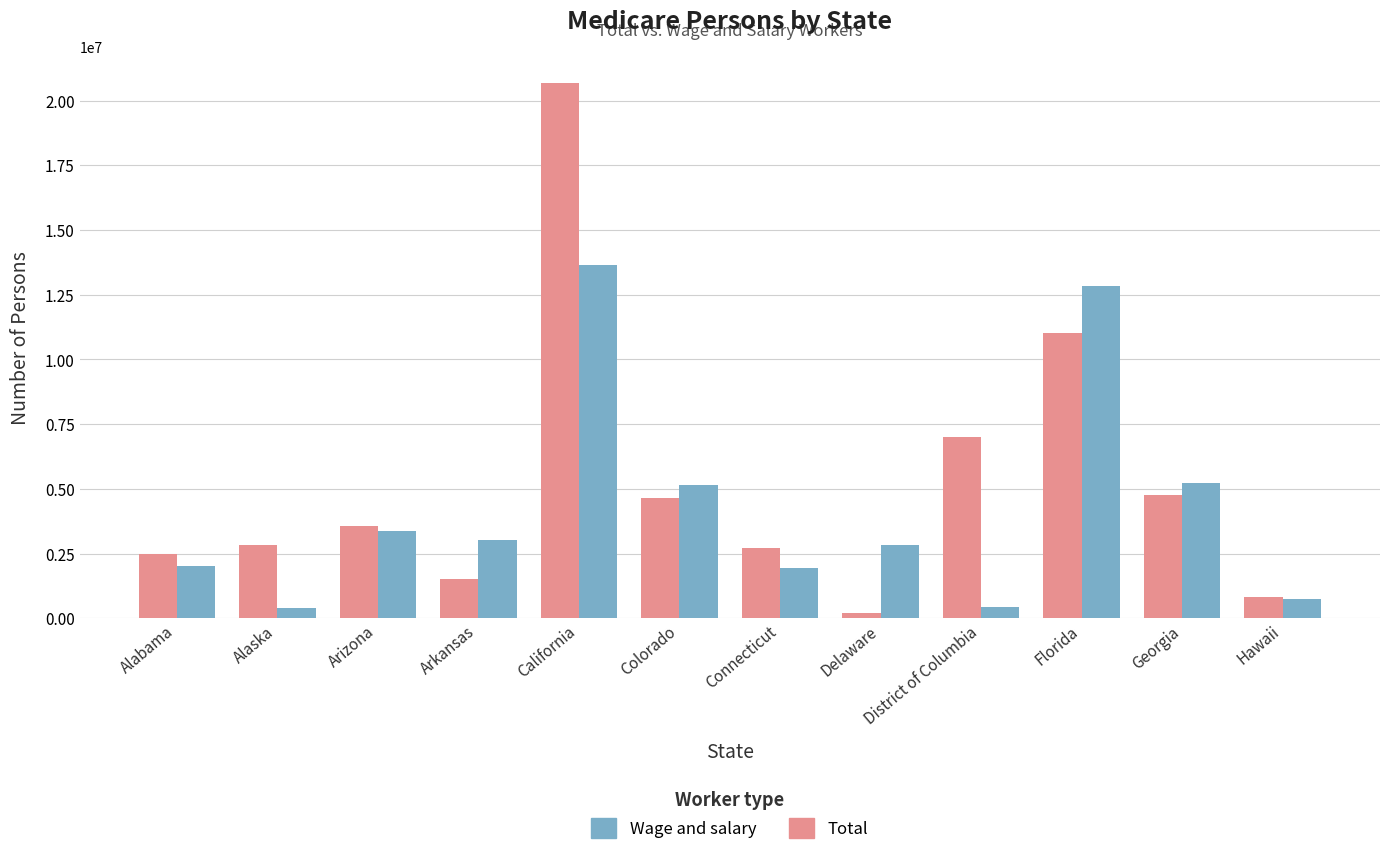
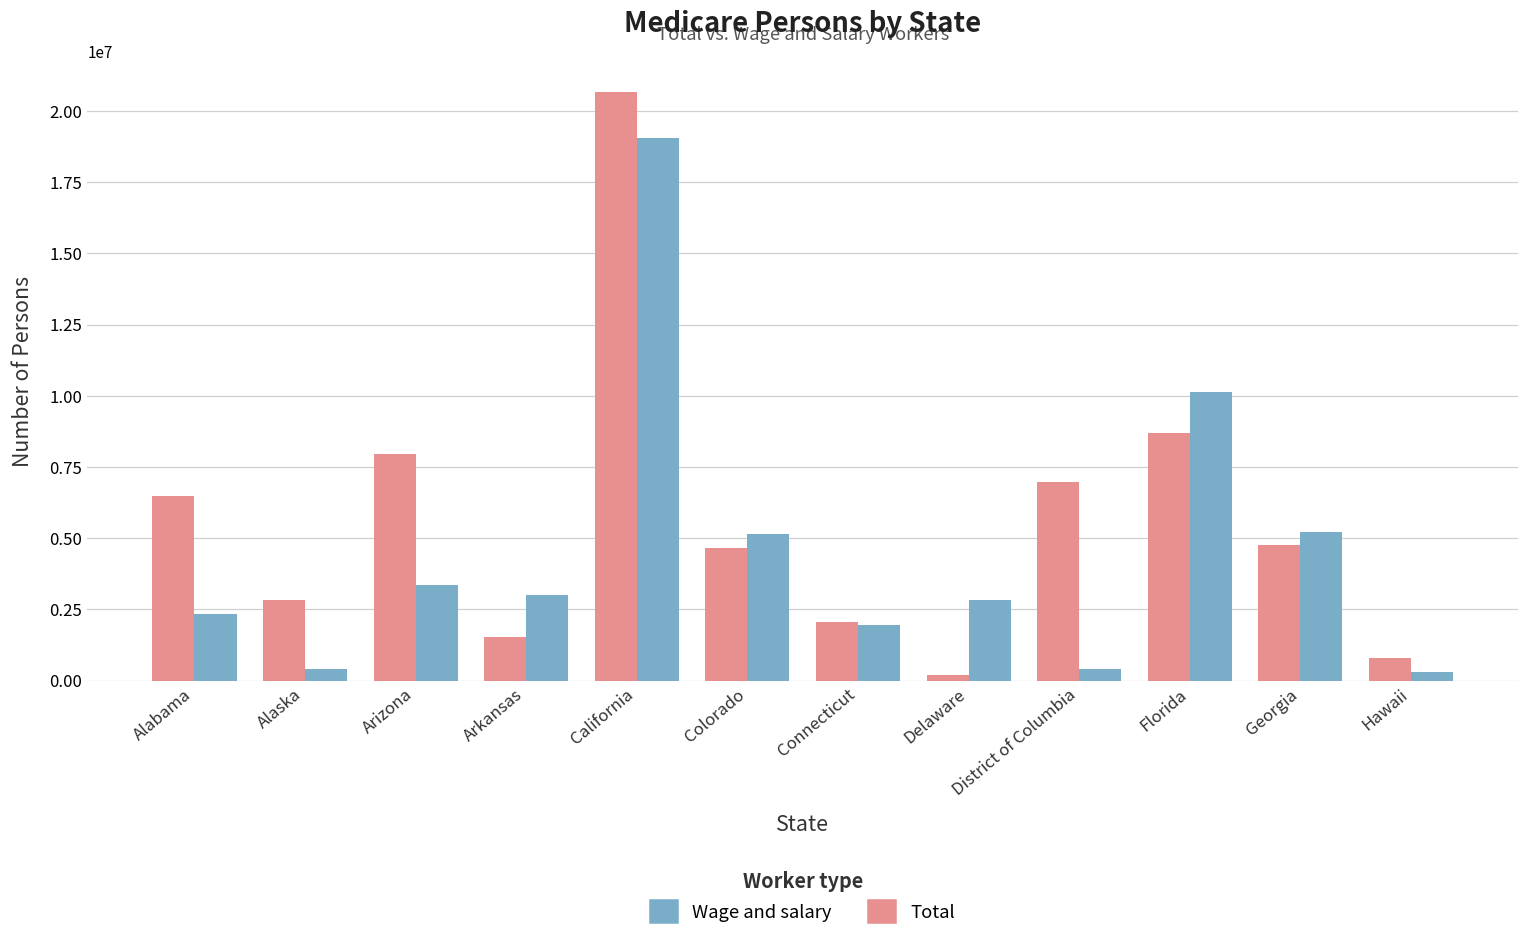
Total, Alabama: 2500000 -> 6500000
Wage and salary, Alabama: 2000000 -> 2300000
Total, Arizona: 3600000 -> 7900000
Wage and salary, California: 13700000 -> 19100000
Total, Connecticut: 2700000 -> 2100000
Total, Florida: 11000000 -> 8700000
Wage and salary, Florida: 12800000 -> 10100000
Wage and salary, Hawaii: 800000 -> 300000
